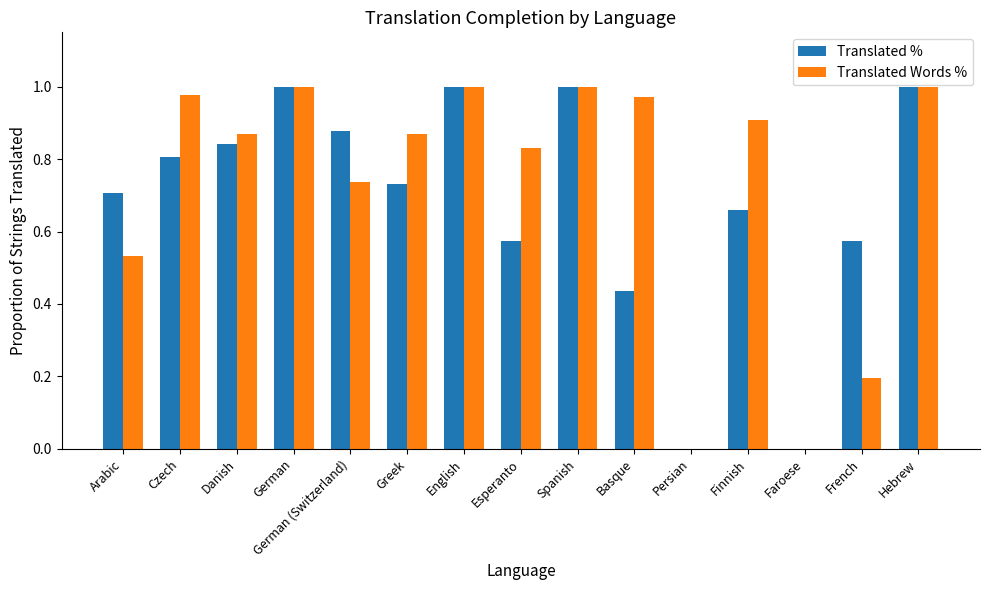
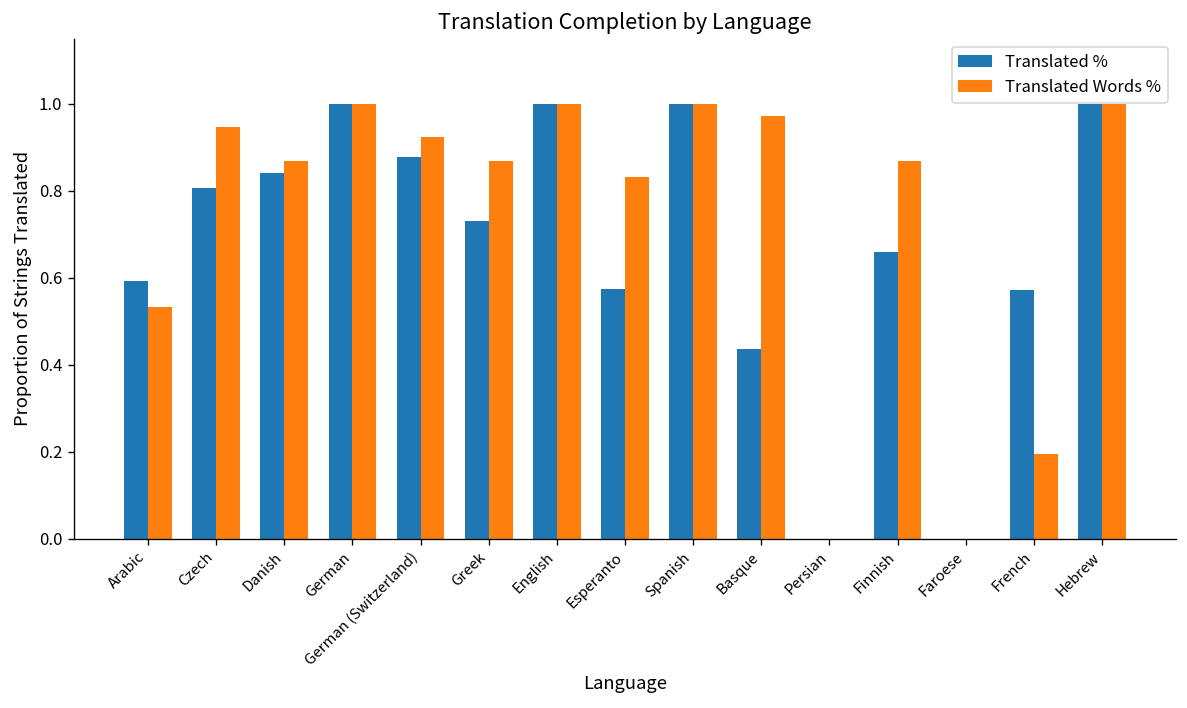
Translated %, Arabic: 0.71 -> 0.59
Translated Words %, Czech: 0.98 -> 0.95
Translated Words %, German (Switzerland): 0.74 -> 0.92
Translated Words %, Finnish: 0.91 -> 0.87
